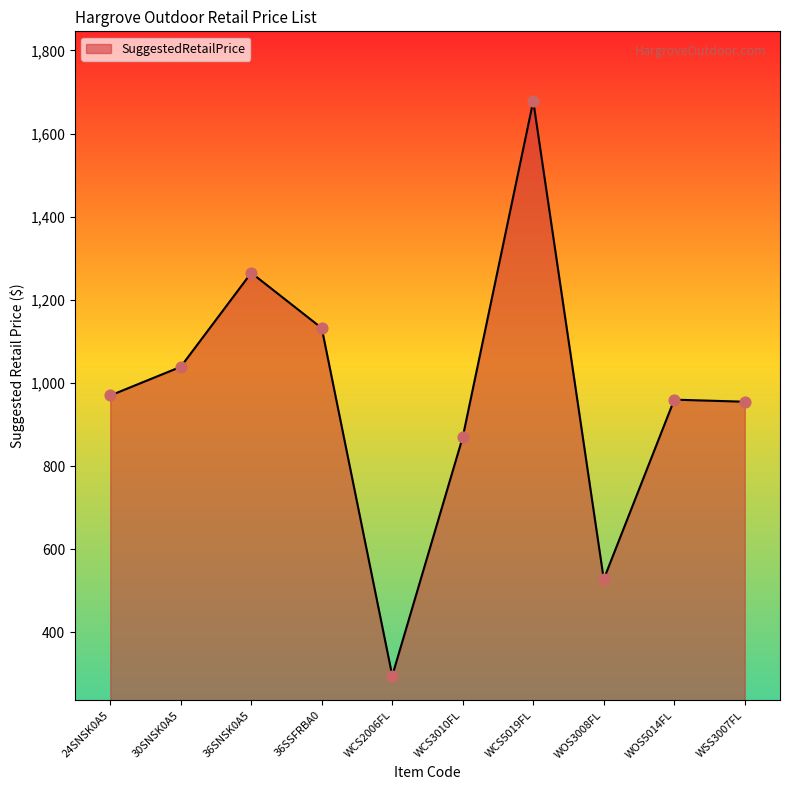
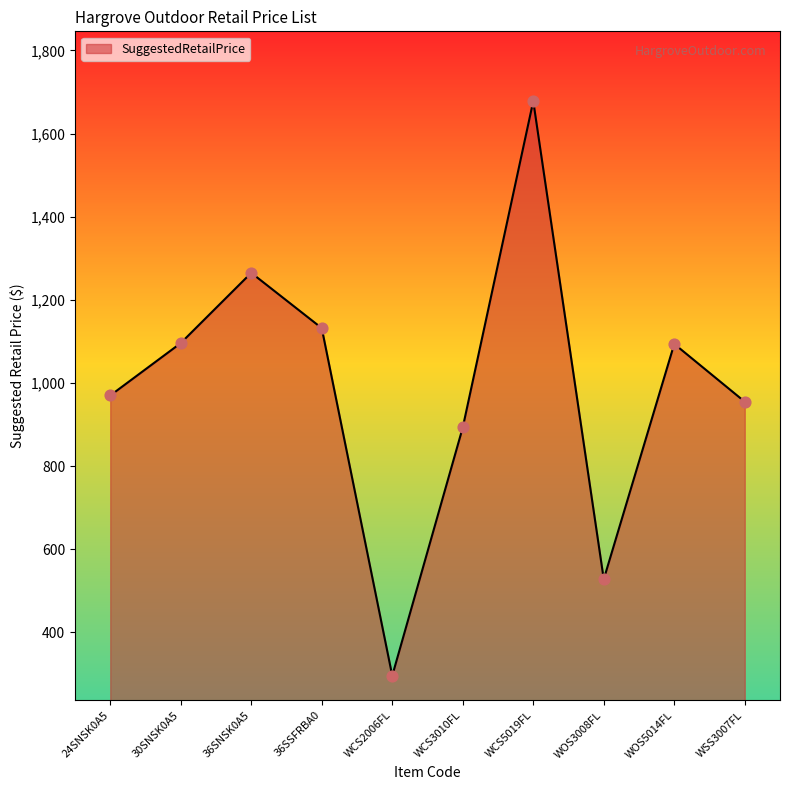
30SNSK0A5: 1,040 -> 1,100
WCS3010FL: 870 -> 890
WOS5014FL: 960 -> 1,090
